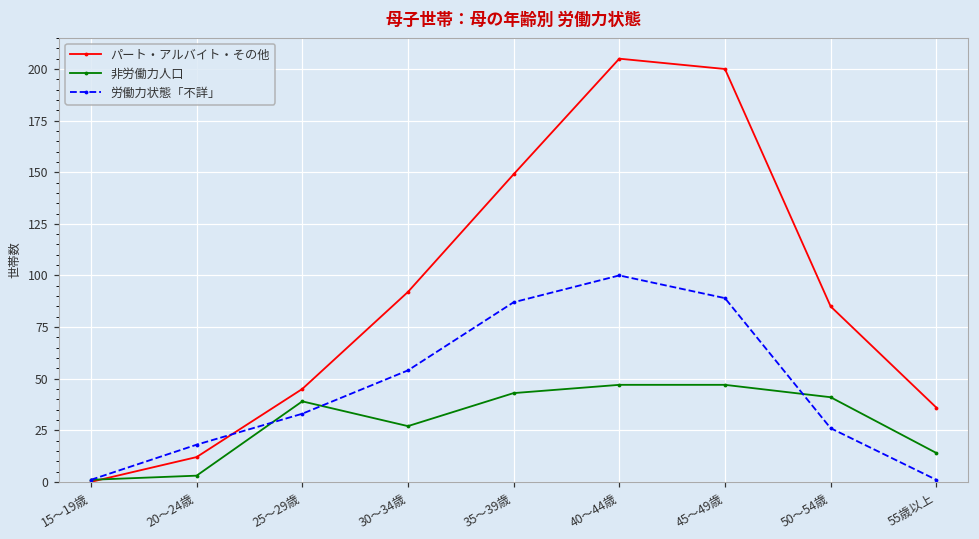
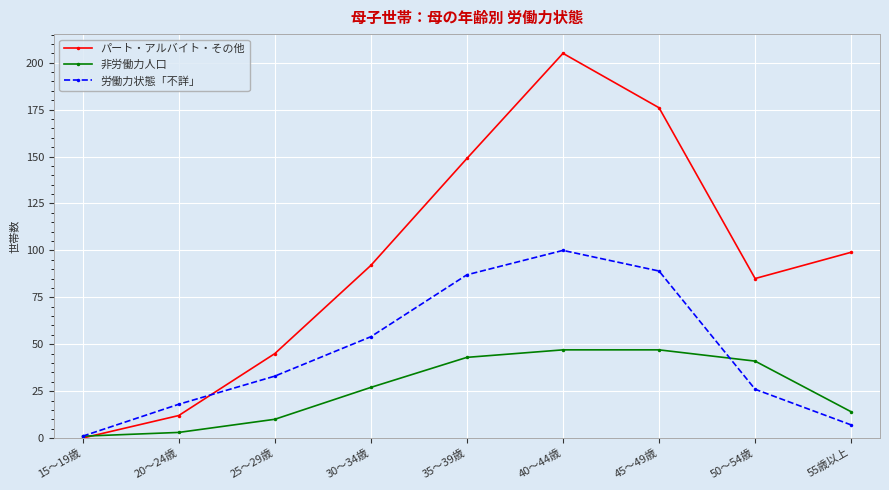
非労働力人口, 25～29歳: 39 -> 10
パート・アルバイト・その他, 45～49歳: 200 -> 176
パート・アルバイト・その他, 55歳以上: 36 -> 99
労働力状態「不詳」, 55歳以上: 1 -> 7
